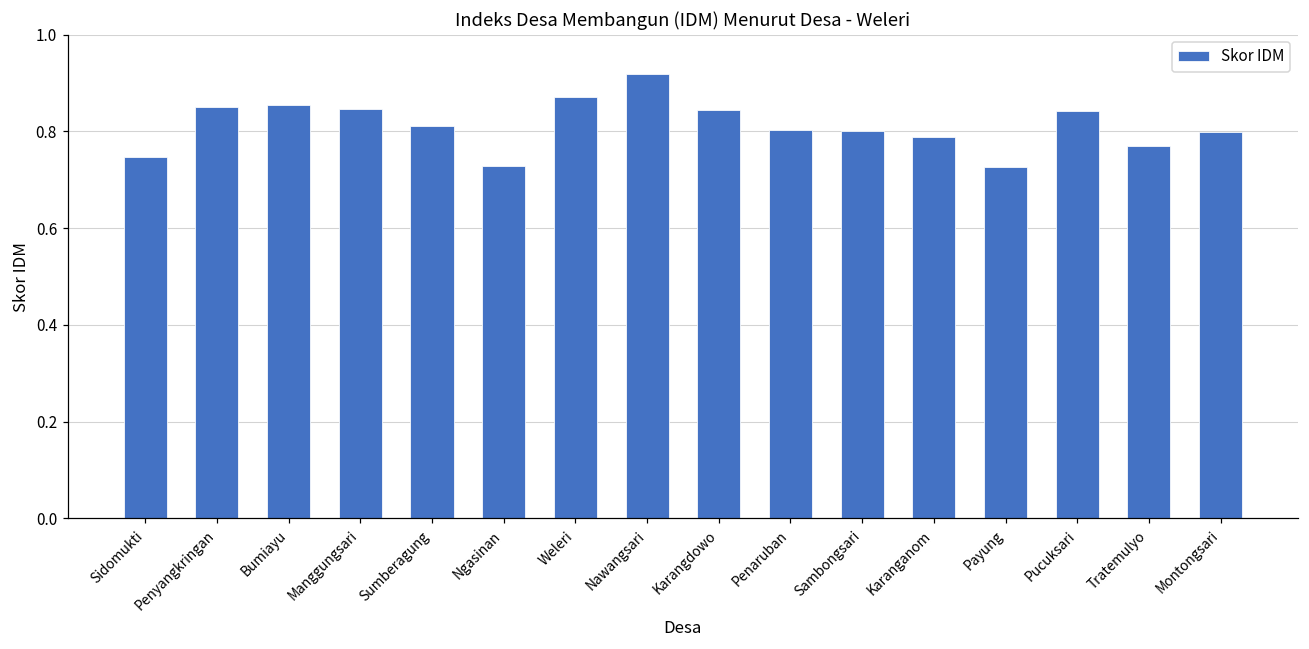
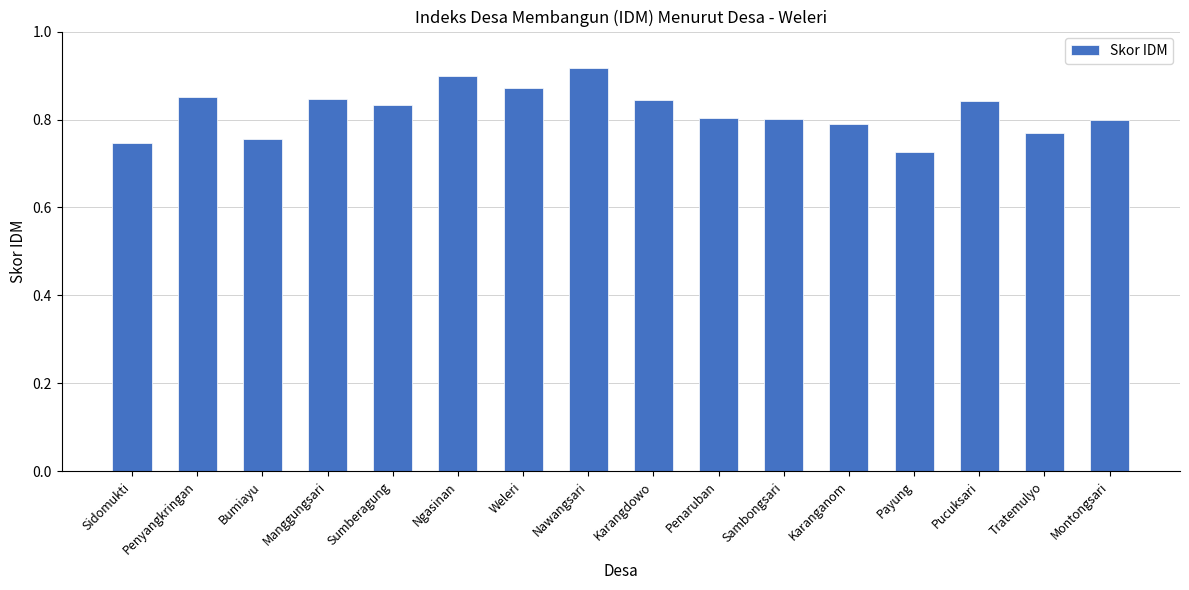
Bumiayu: 0.86 -> 0.76
Sumberagung: 0.81 -> 0.83
Ngasinan: 0.73 -> 0.90
